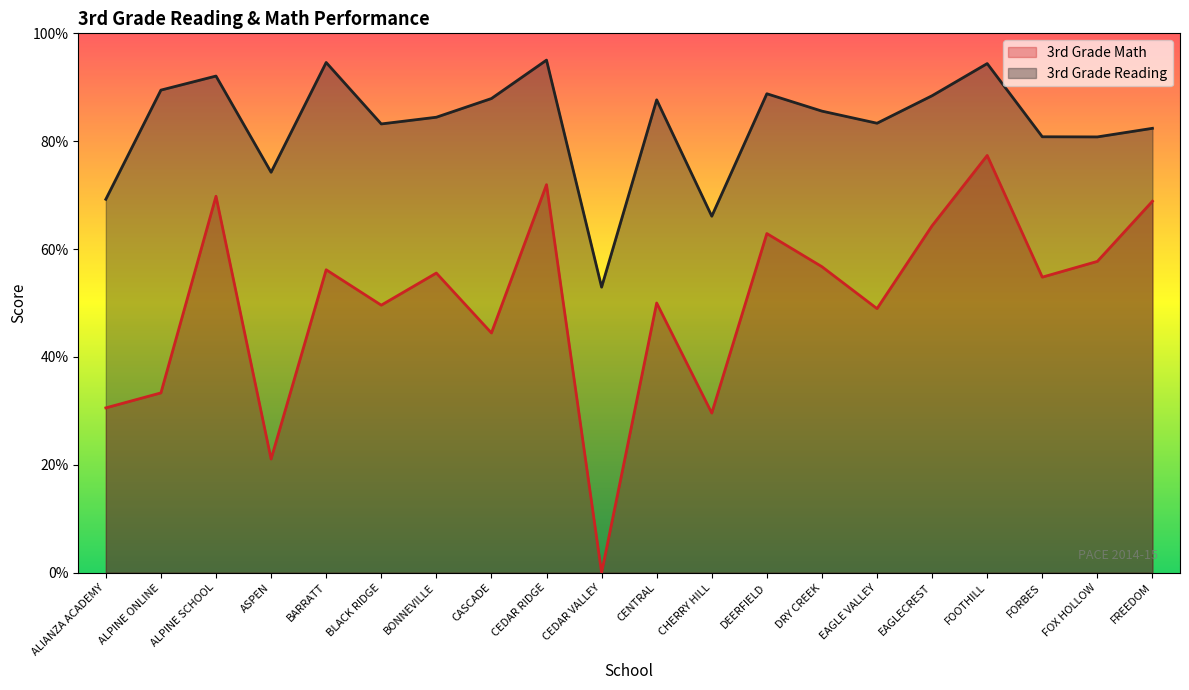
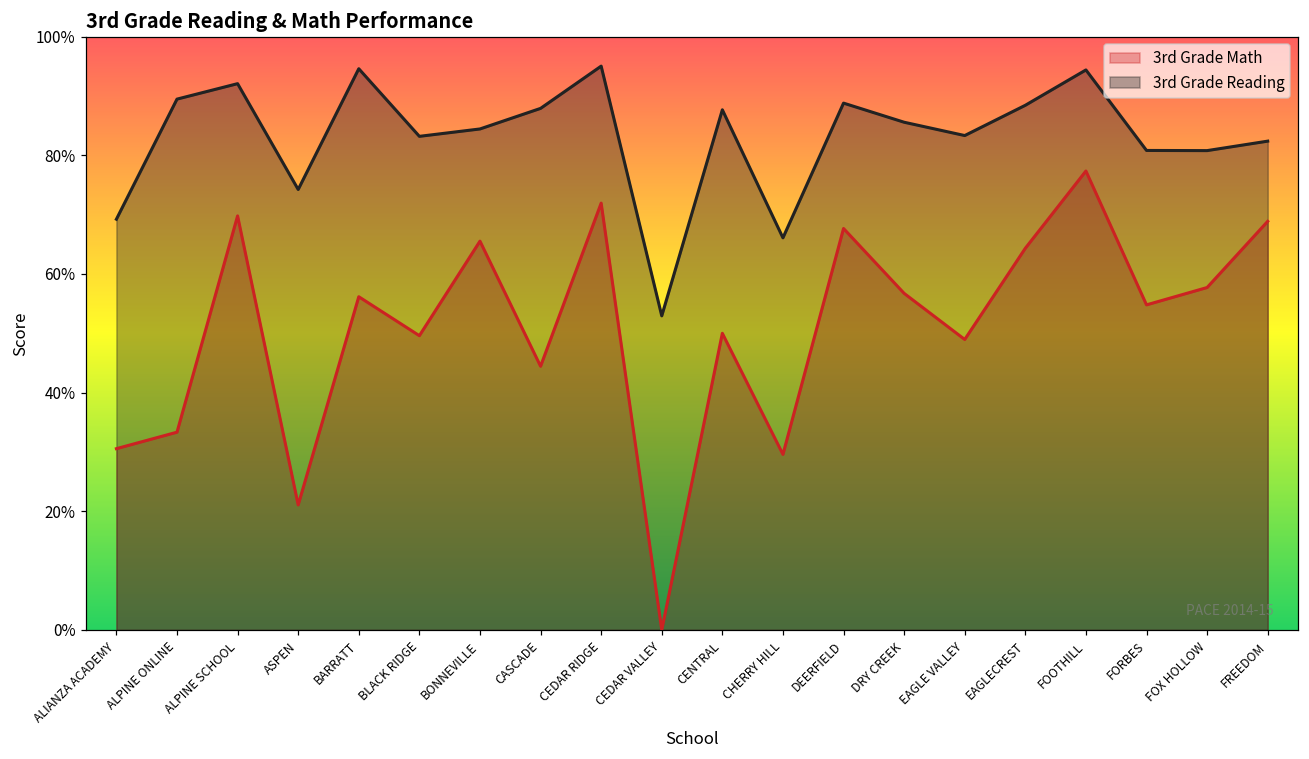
3rd Grade Math, BONNEVILLE: 56% -> 66%
3rd Grade Math, DEERFIELD: 63% -> 68%
